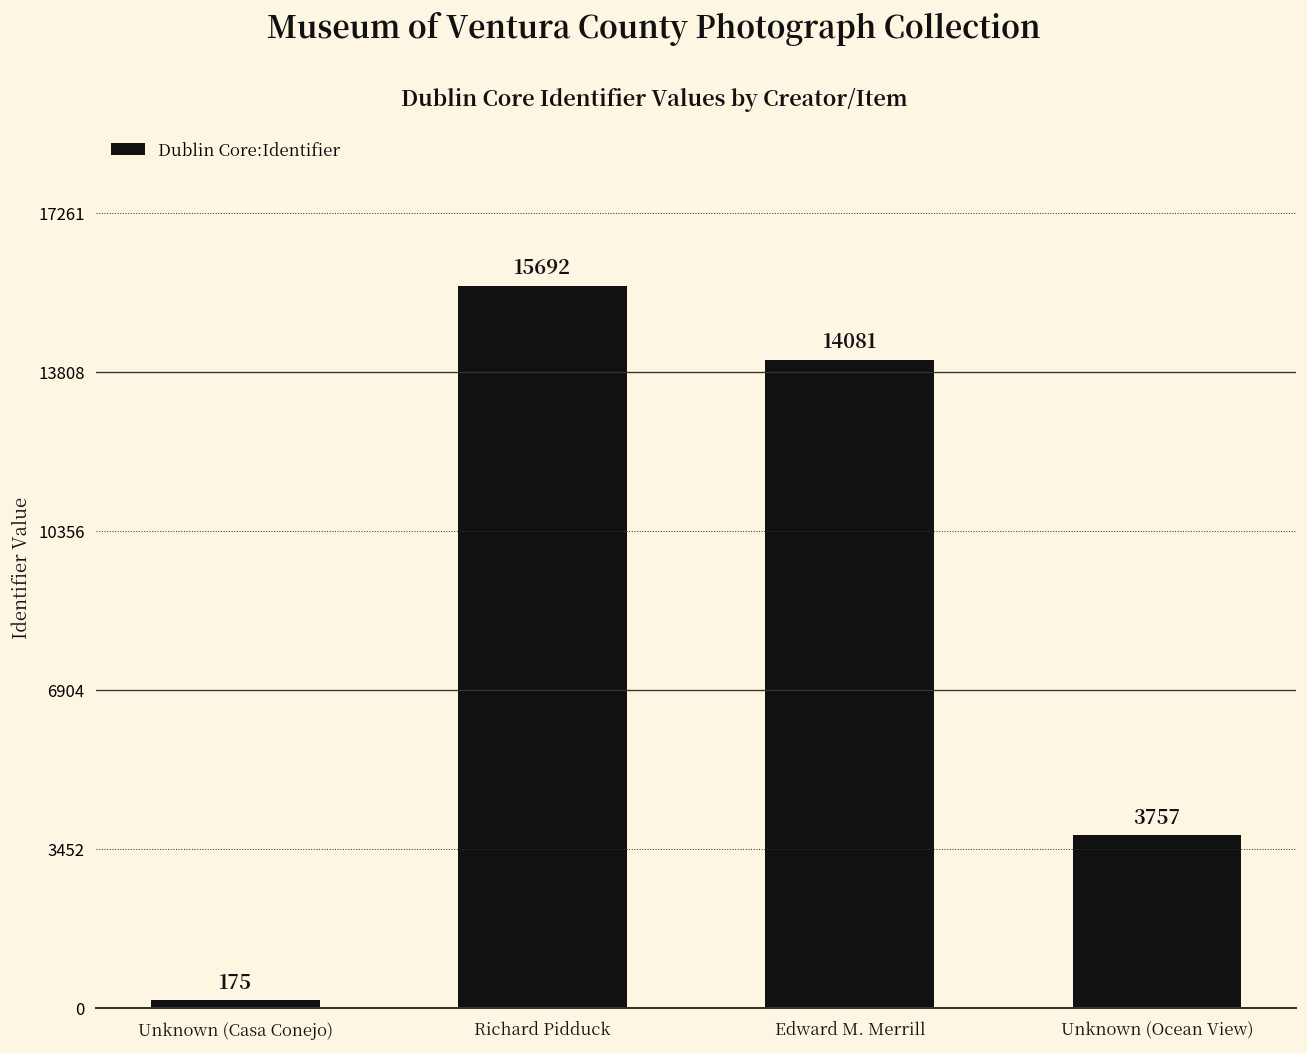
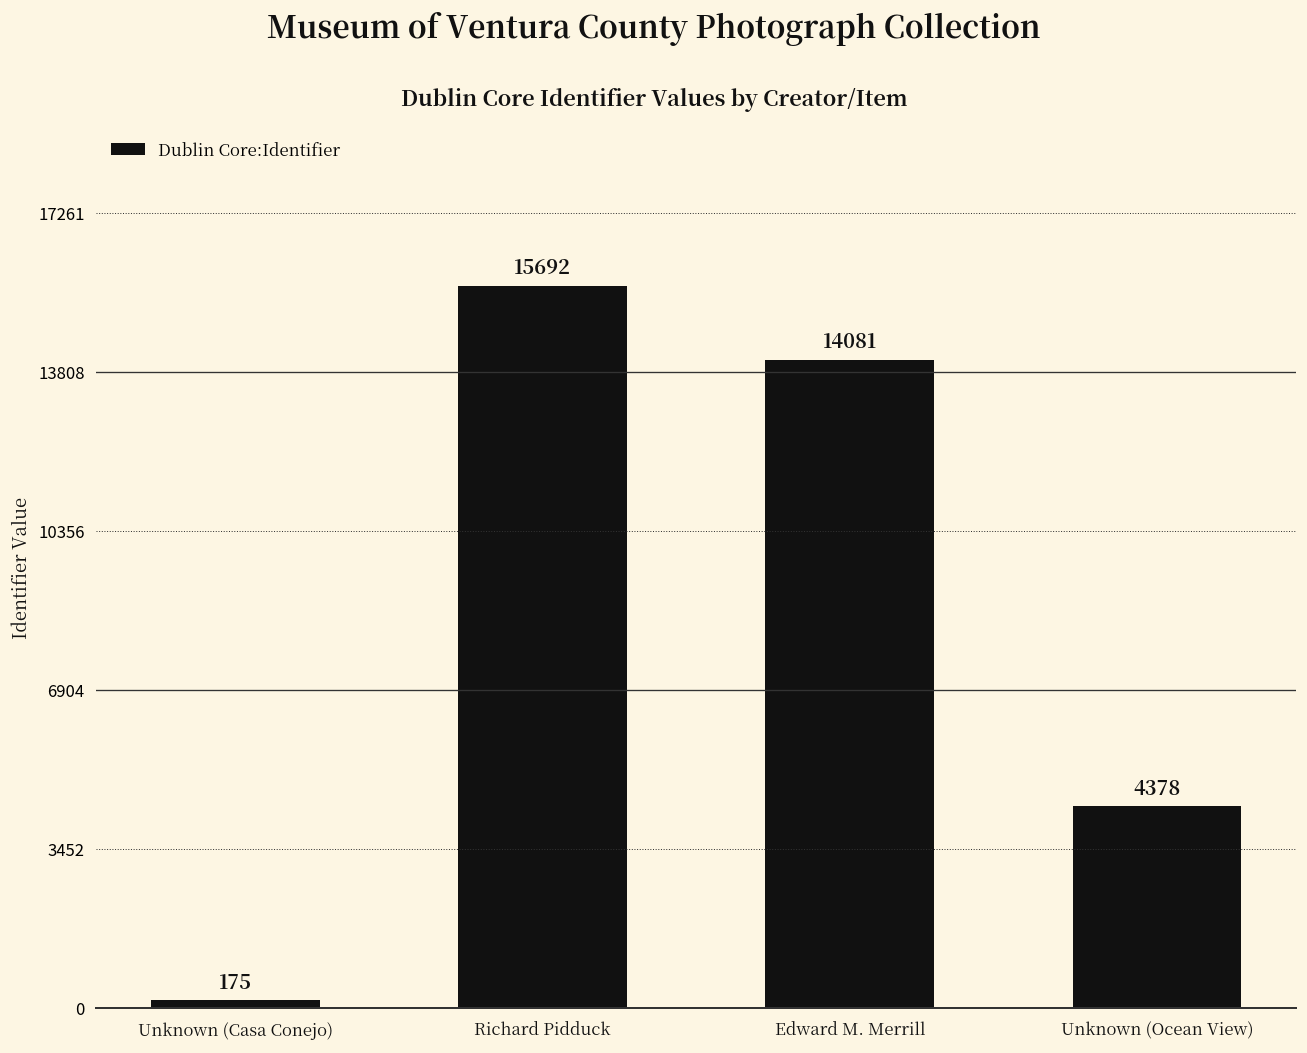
Unknown (Ocean View): 3757 -> 4378
